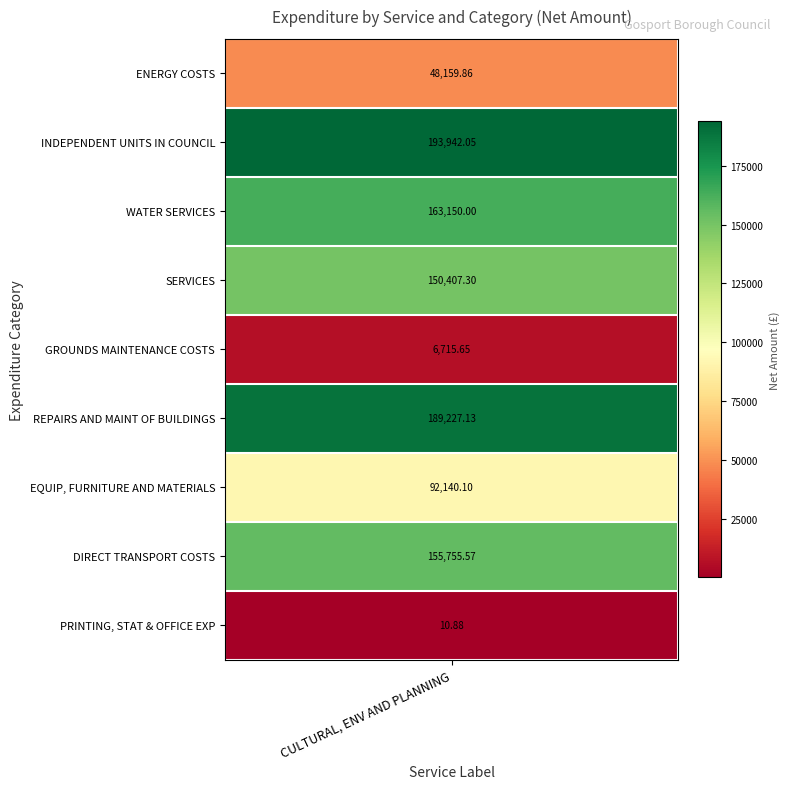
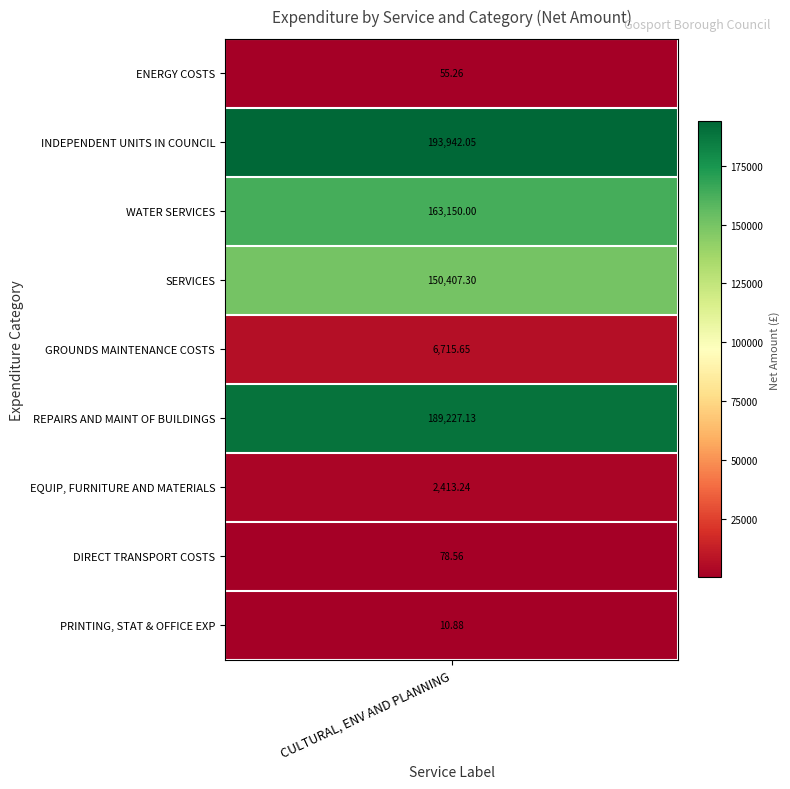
ENERGY COSTS, CULTURAL, ENV AND PLANNING: 48,159.86 -> 55.26
EQUIP, FURNITURE AND MATERIALS, CULTURAL, ENV AND PLANNING: 92,140.10 -> 2,413.24
DIRECT TRANSPORT COSTS, CULTURAL, ENV AND PLANNING: 155,755.57 -> 78.56
